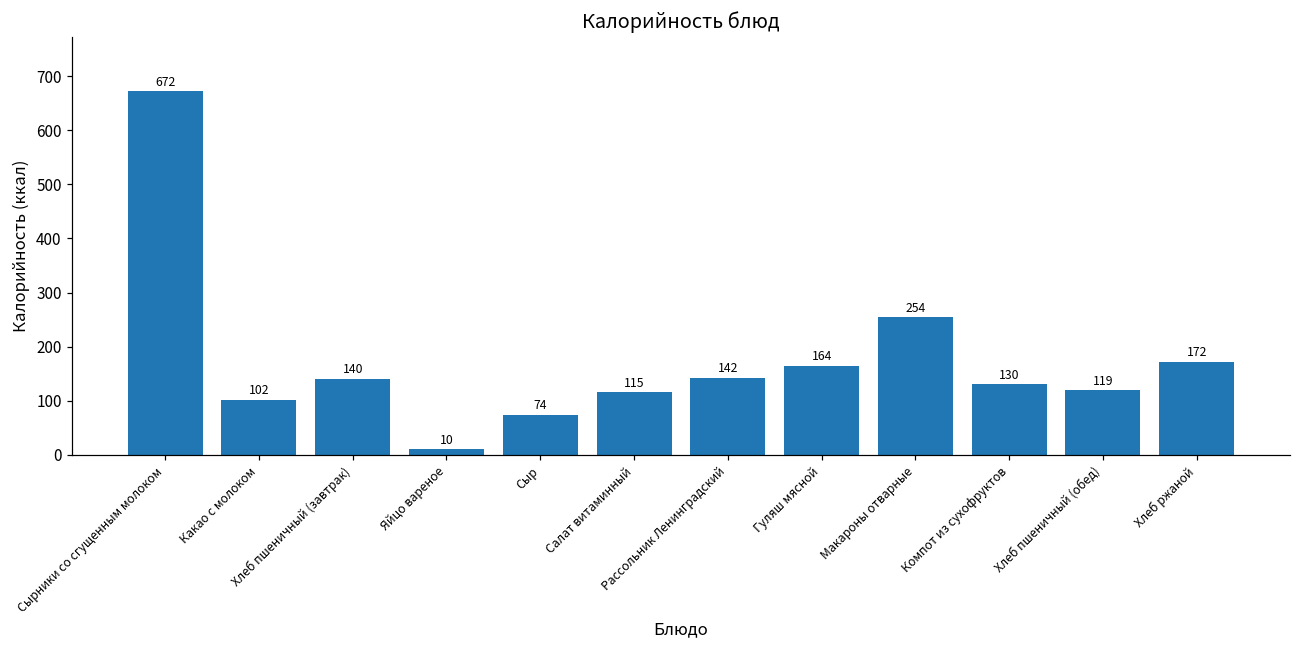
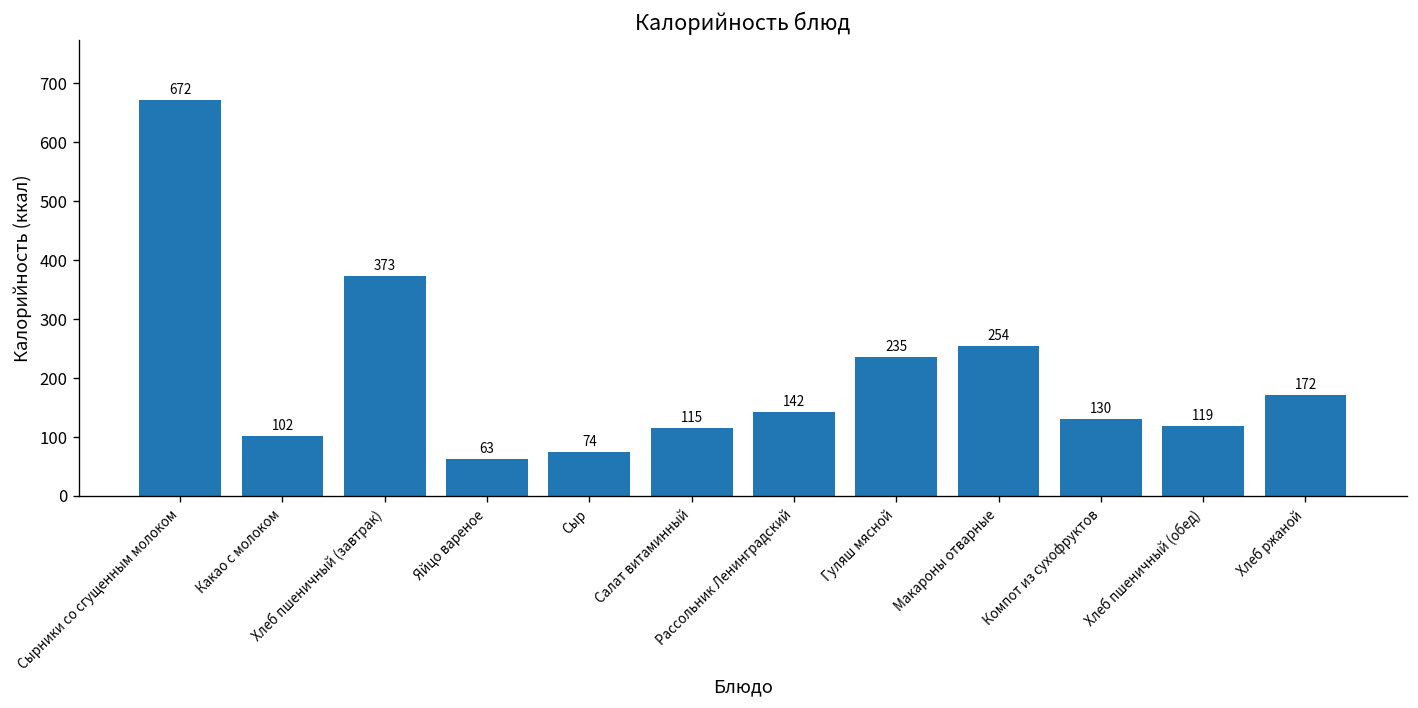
Хлеб пшеничный (завтрак): 140 -> 373
Яйцо вареное: 10 -> 63
Гуляш мясной: 164 -> 235
